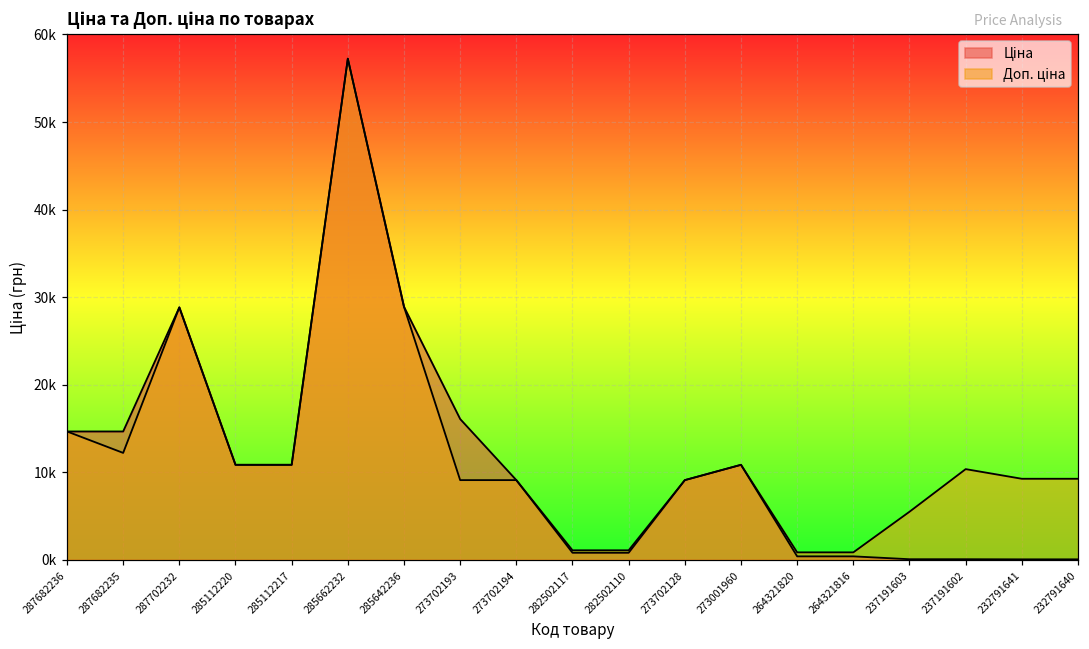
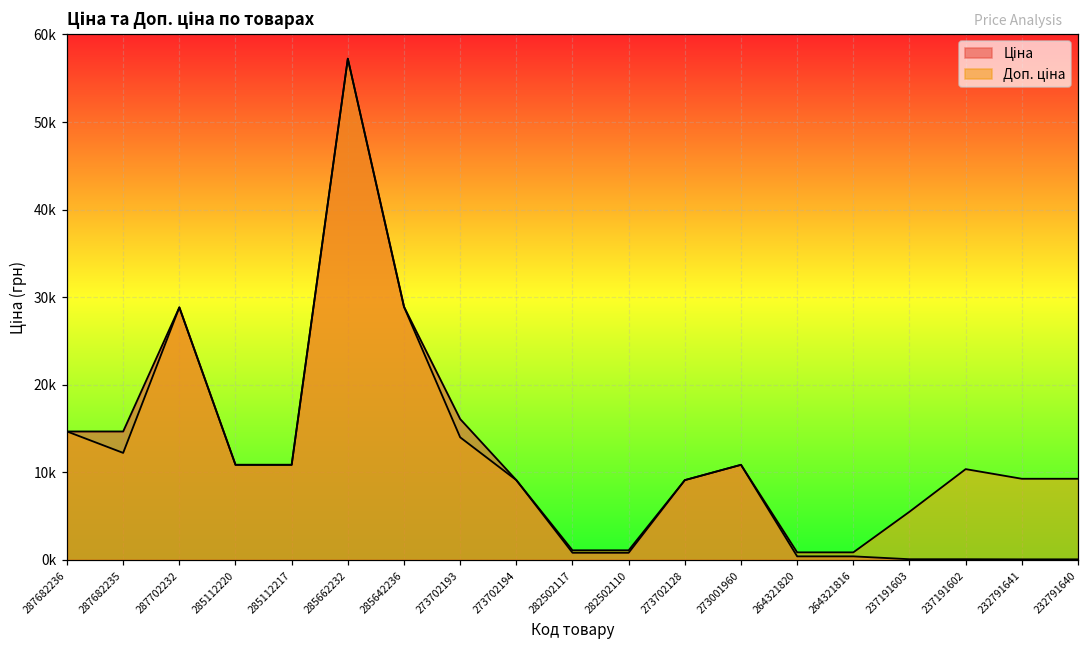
Доп. ціна, 273702193: 9000 -> 14000
